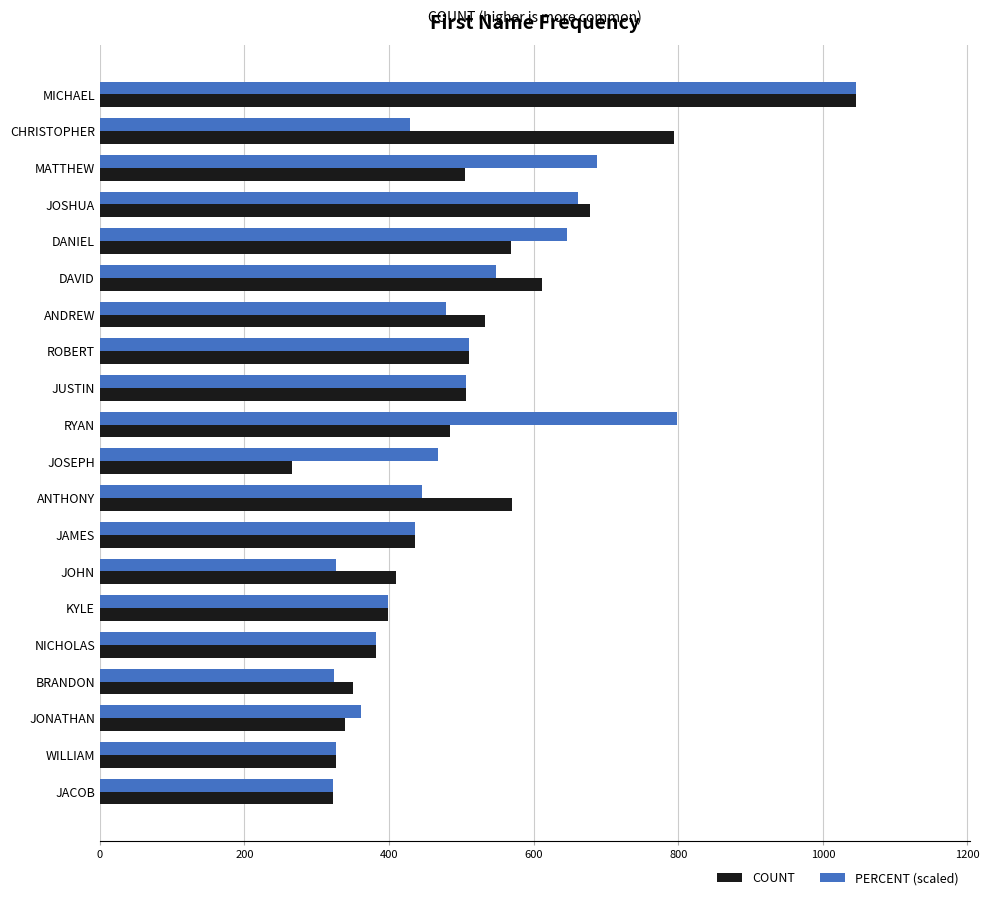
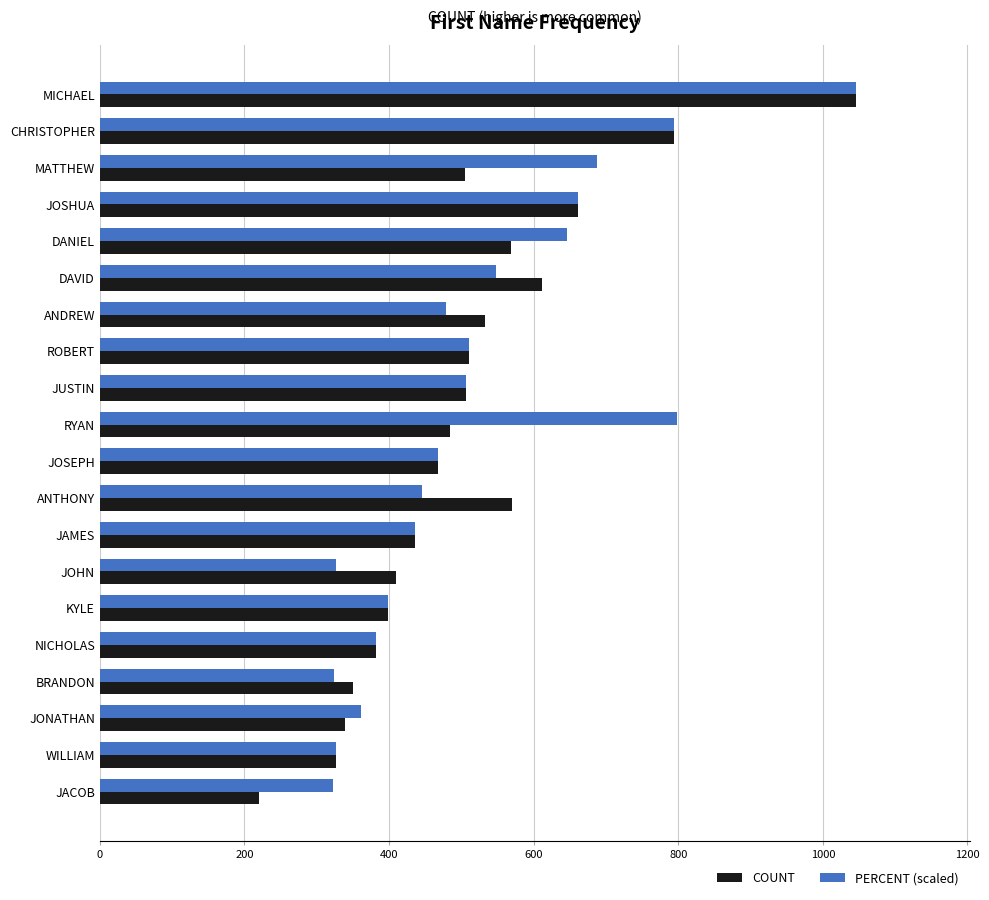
PERCENT (scaled), CHRISTOPHER: 430 -> 790
COUNT, JOSHUA: 680 -> 660
COUNT, JOSEPH: 270 -> 470
COUNT, JACOB: 320 -> 220
